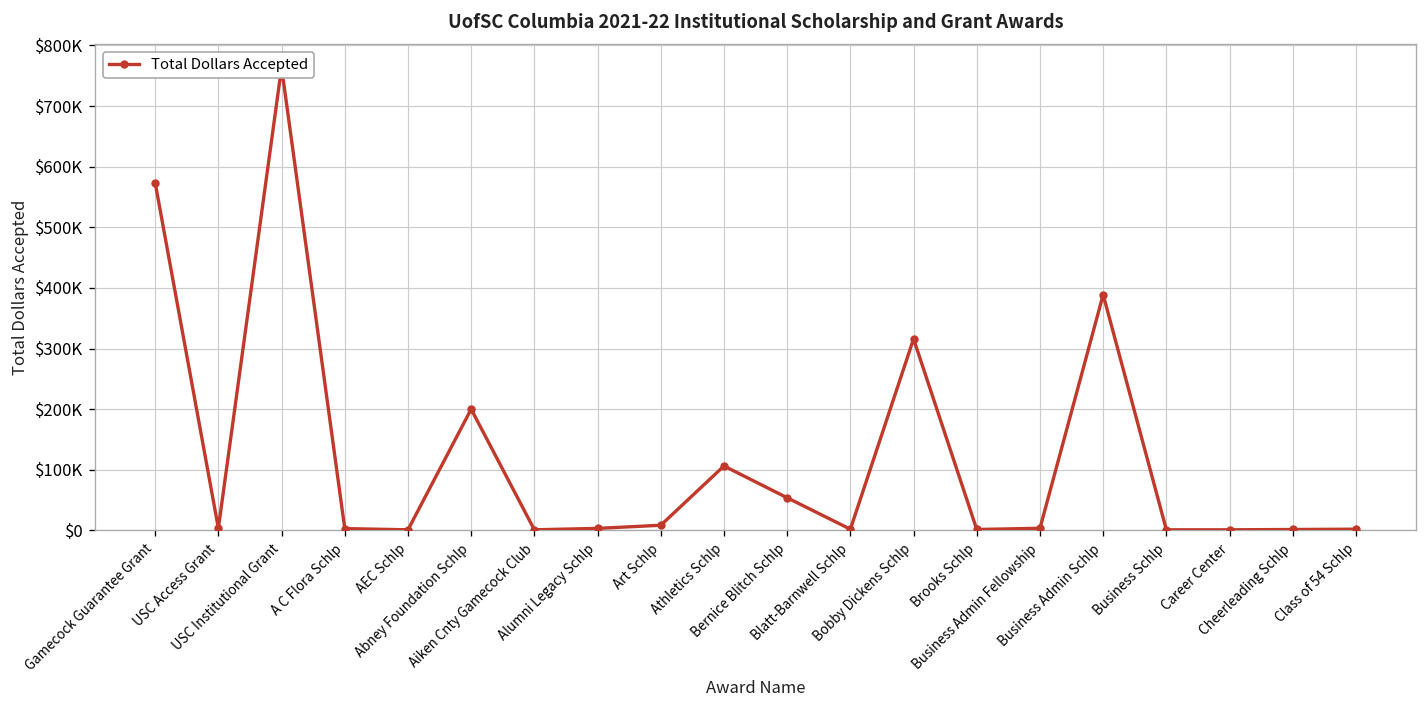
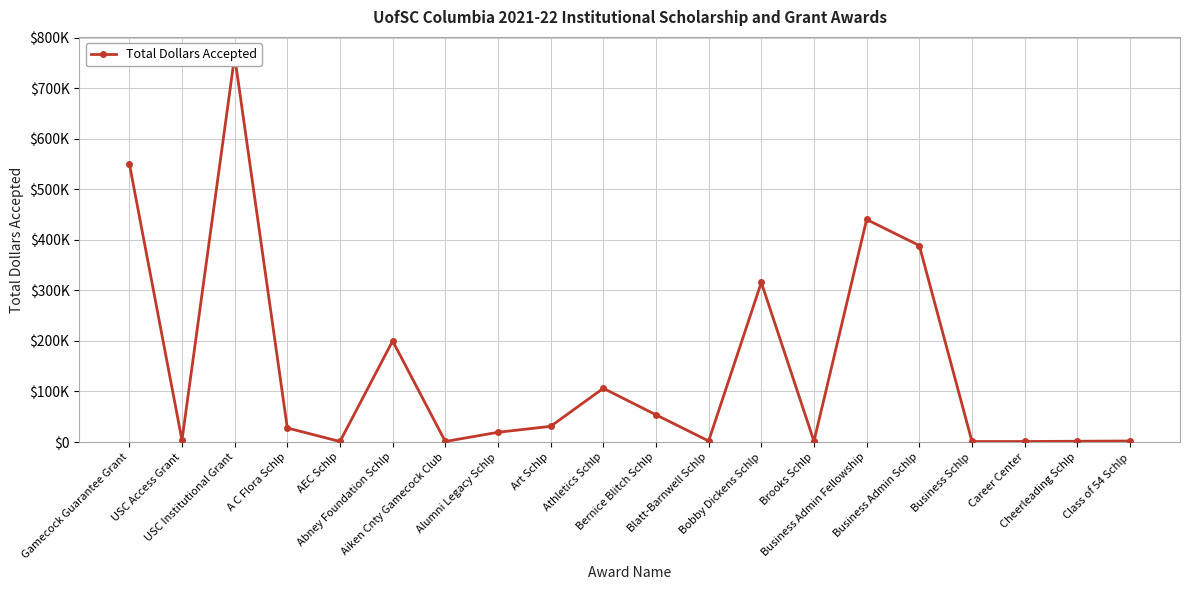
Gamecock Guarantee Grant: $570000 -> $550000
A C Flora Schlp: $0 -> $30000
Alumni Legacy Schlp: $0 -> $20000
Art Schlp: $10000 -> $30000
Business Admin Fellowship: $0 -> $440000
